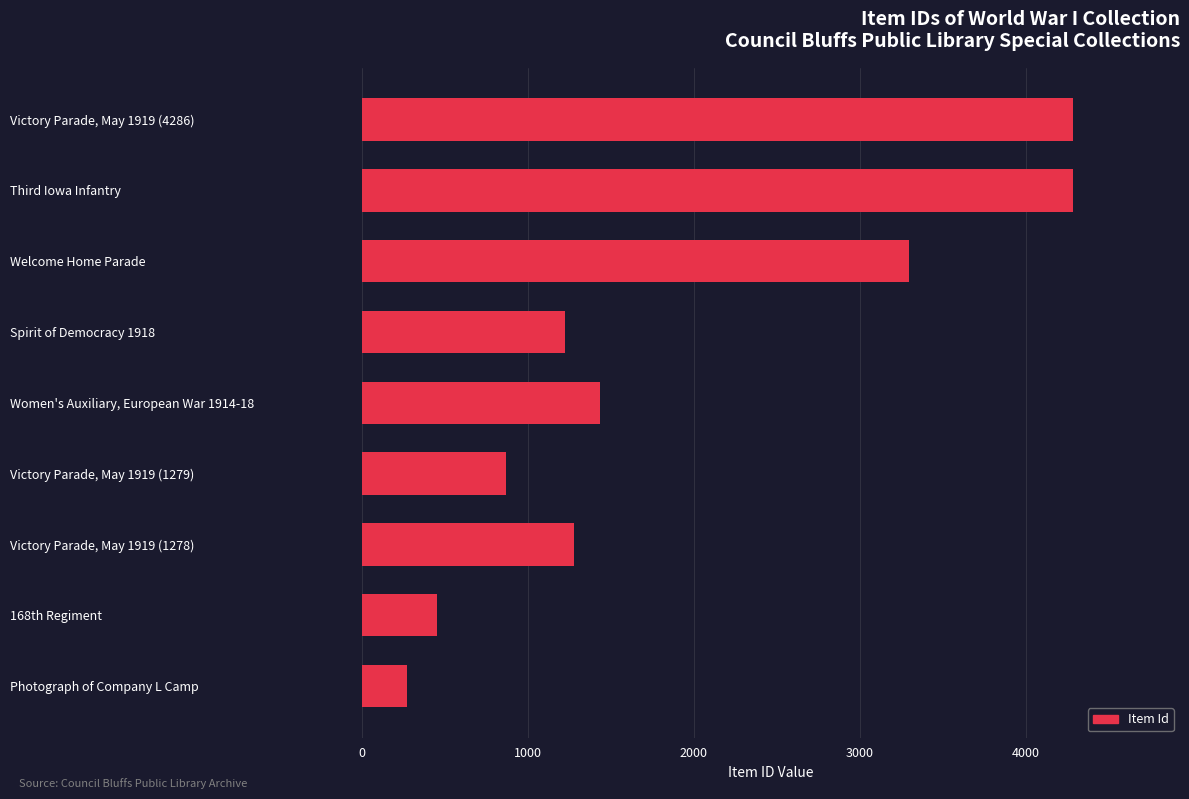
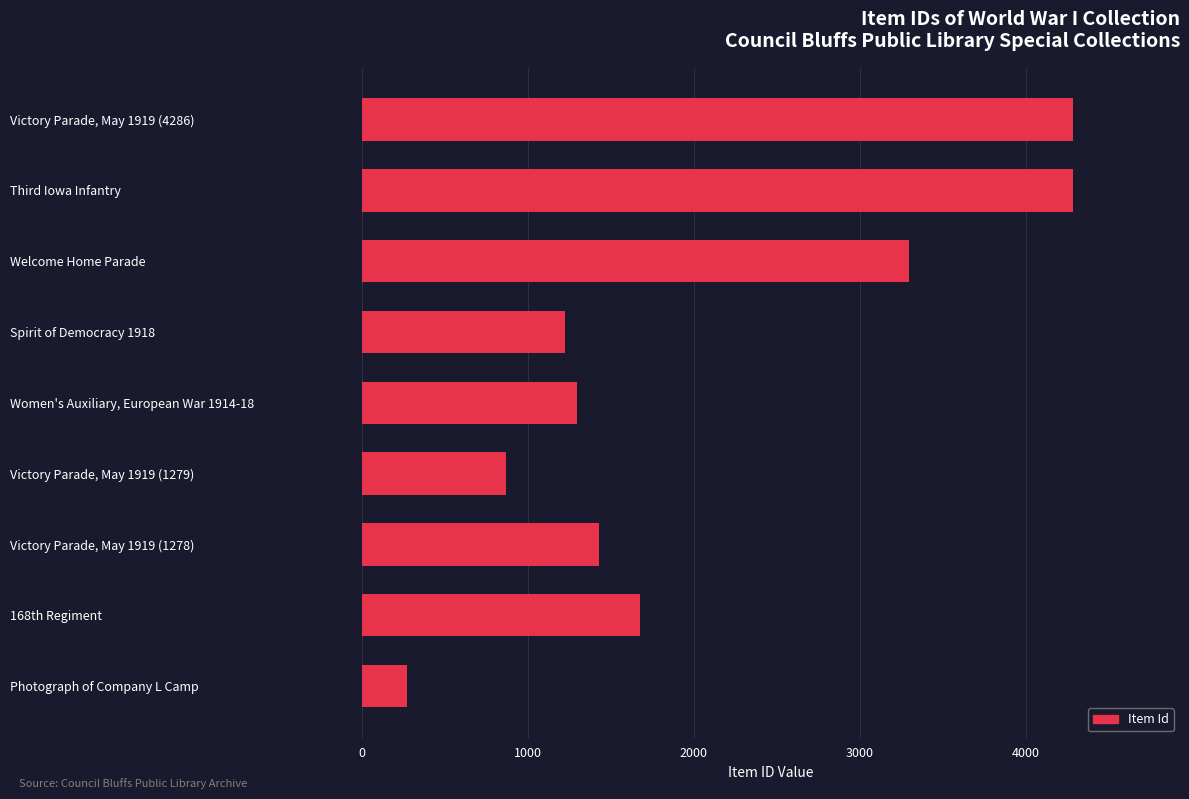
Women's Auxiliary, European War 1914-18: 1430 -> 1290
Victory Parade, May 1919 (1278): 1280 -> 1430
168th Regiment: 450 -> 1670
